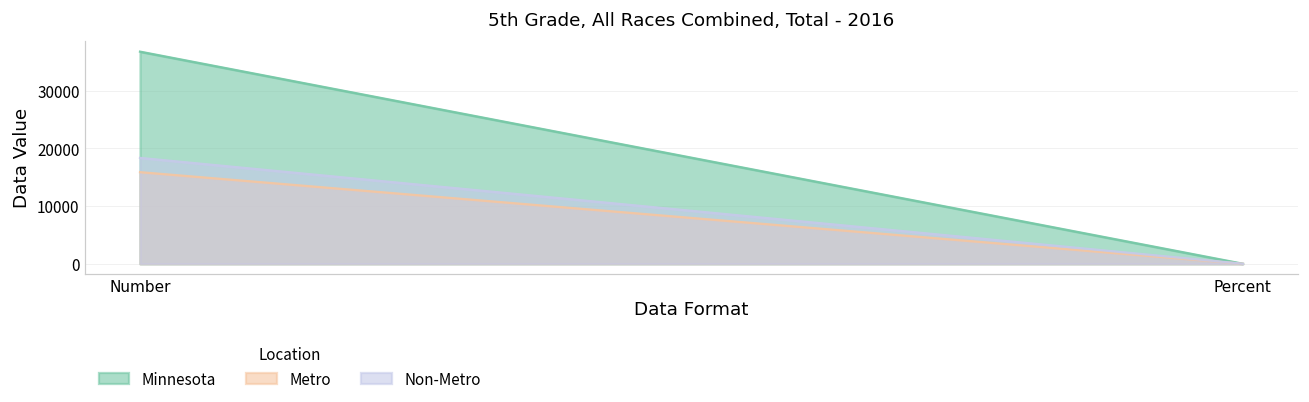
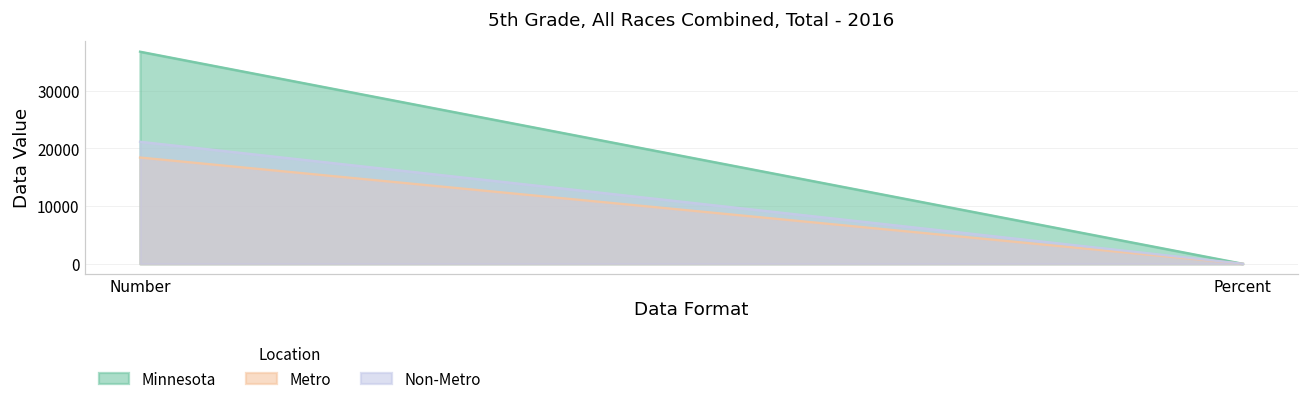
Metro, Number: 16000 -> 18000
Non-Metro, Number: 18000 -> 21000
